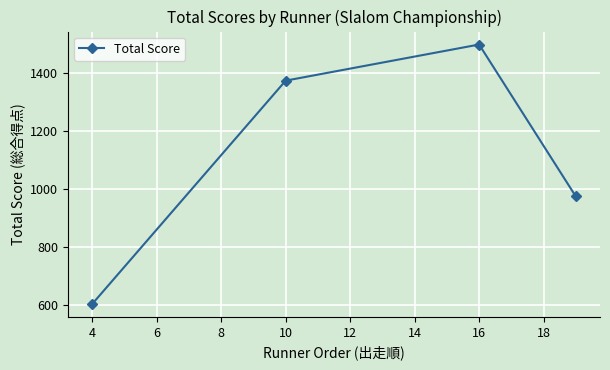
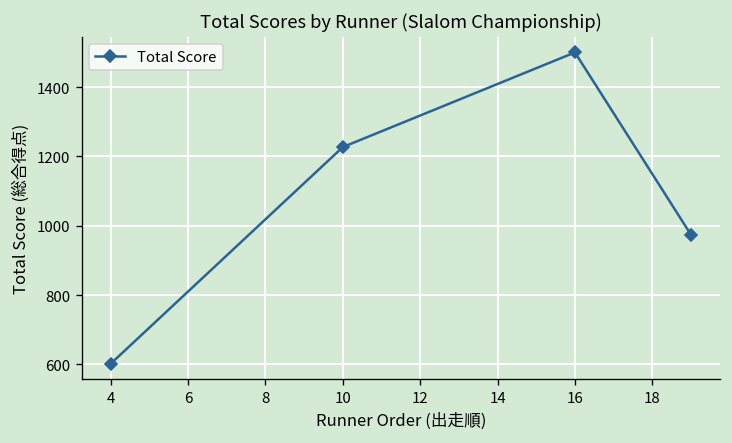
10: 1380 -> 1230
